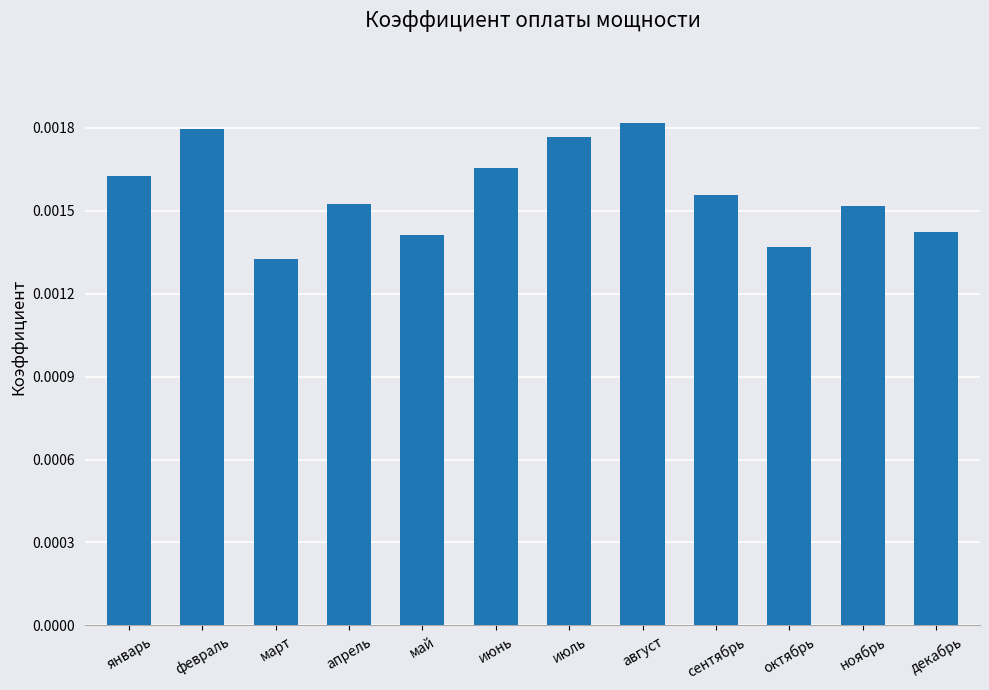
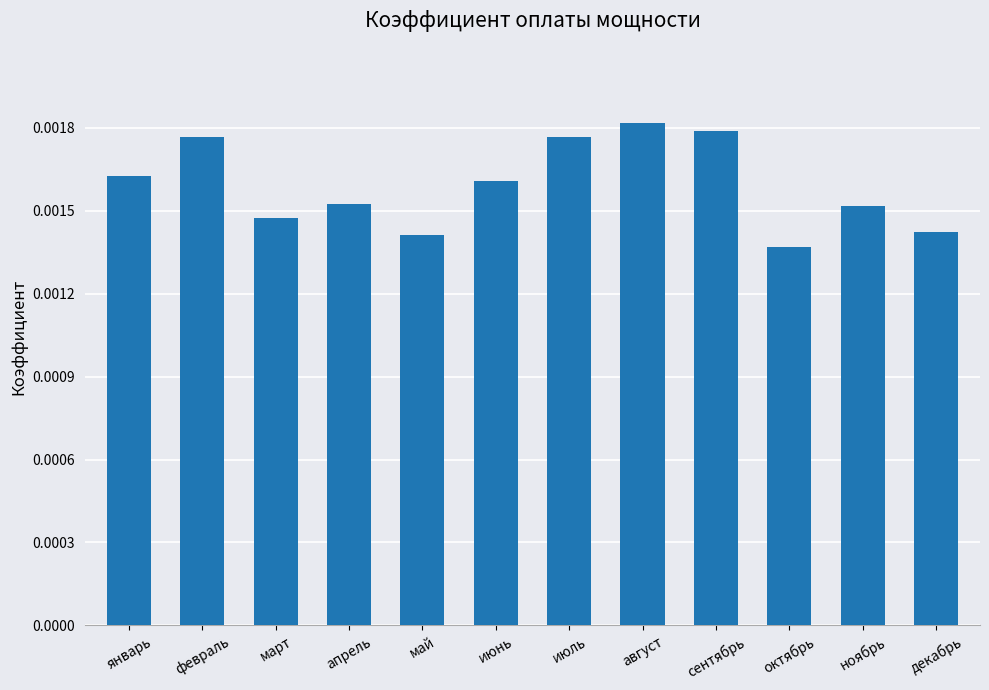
февраль: 0.00180 -> 0.00177
март: 0.00133 -> 0.00147
июнь: 0.00166 -> 0.00161
сентябрь: 0.00156 -> 0.00179
